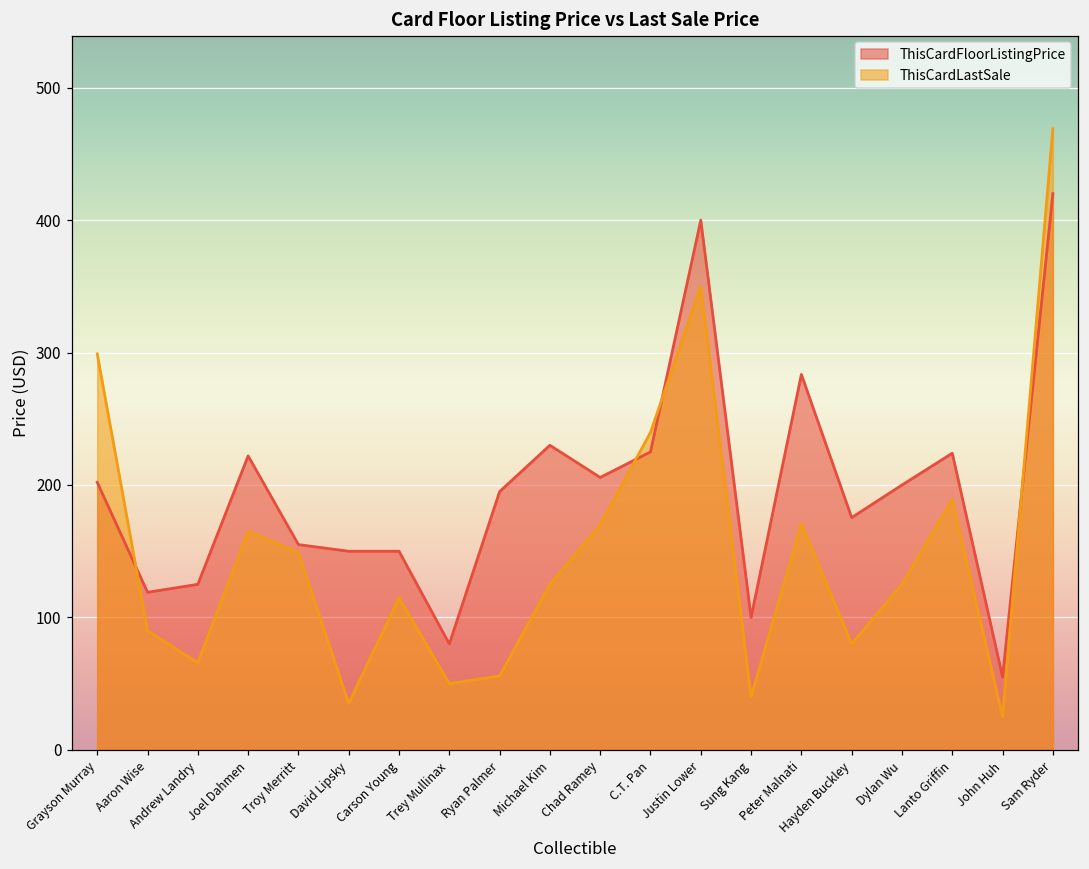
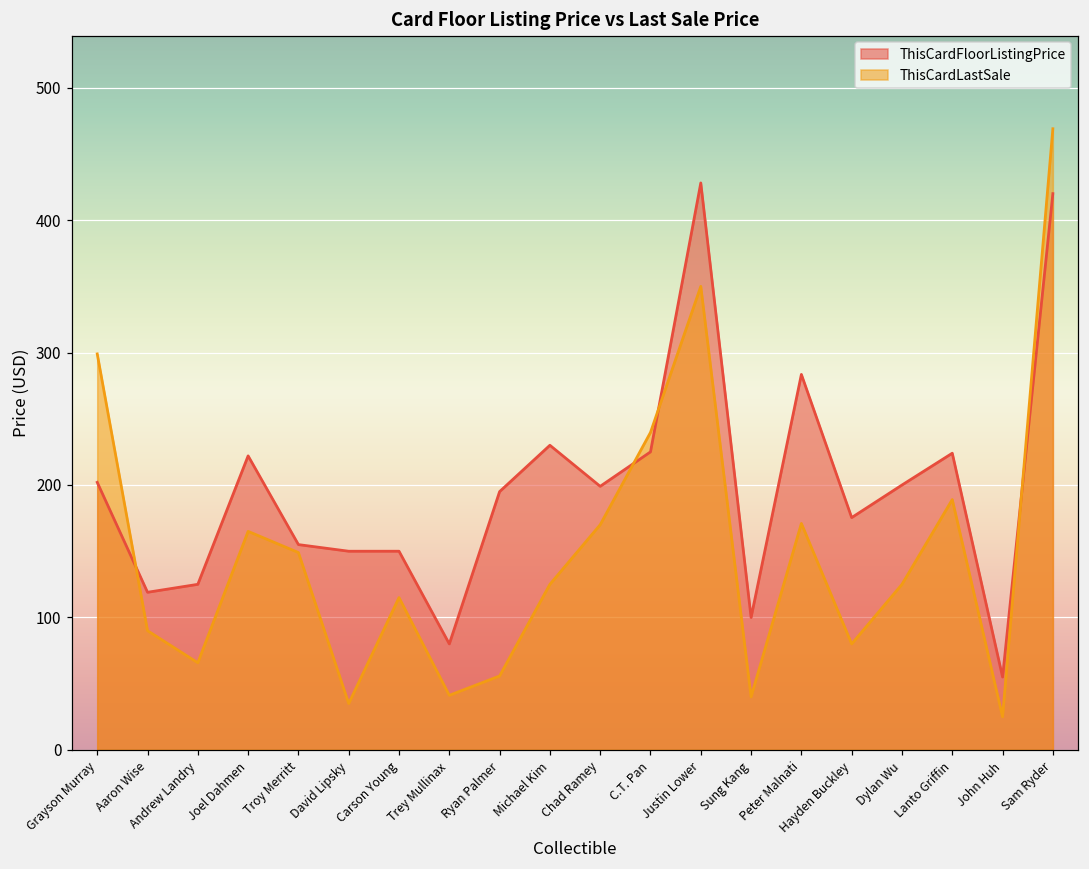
ThisCardLastSale, Trey Mullinax: 50 -> 41
ThisCardFloorListingPrice, Chad Ramey: 206 -> 199
ThisCardFloorListingPrice, Justin Lower: 400 -> 428
